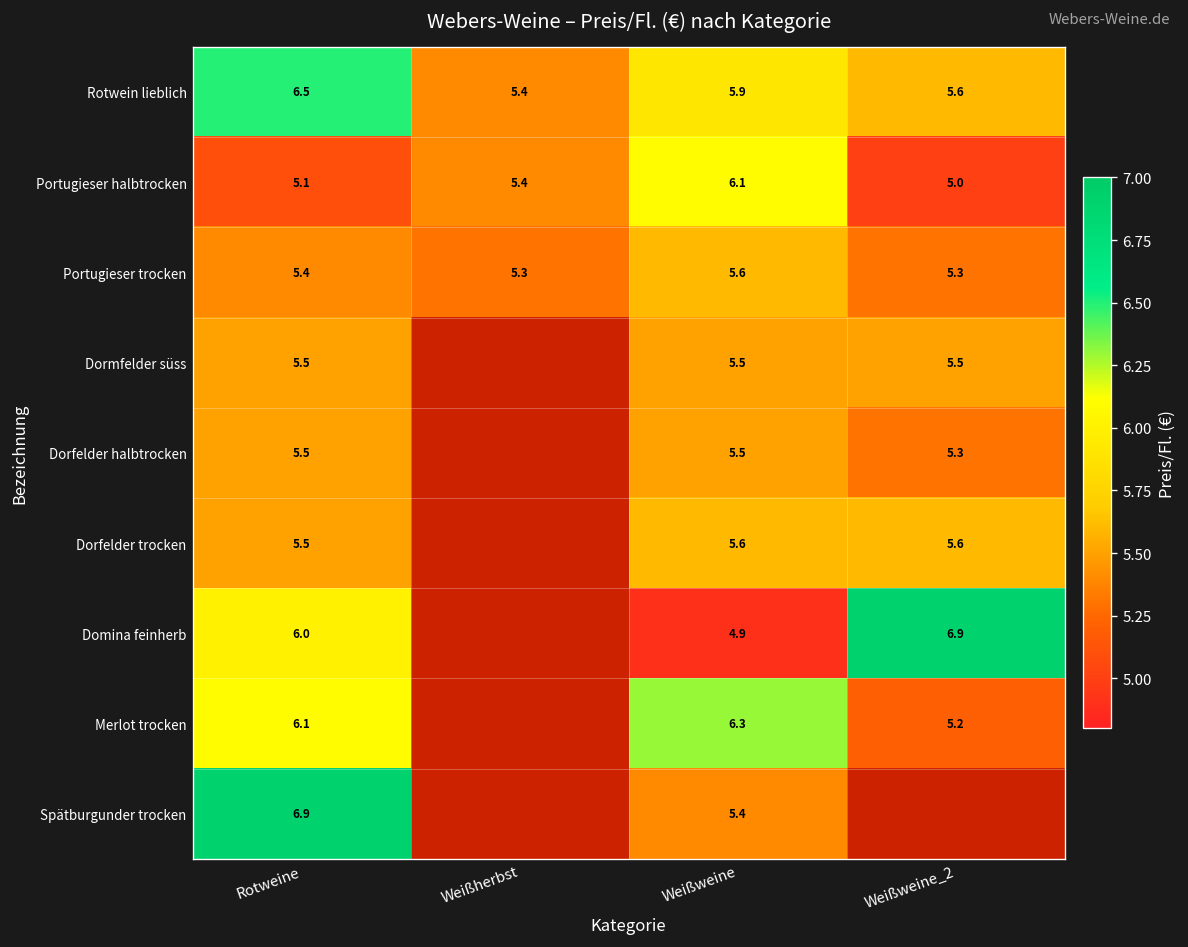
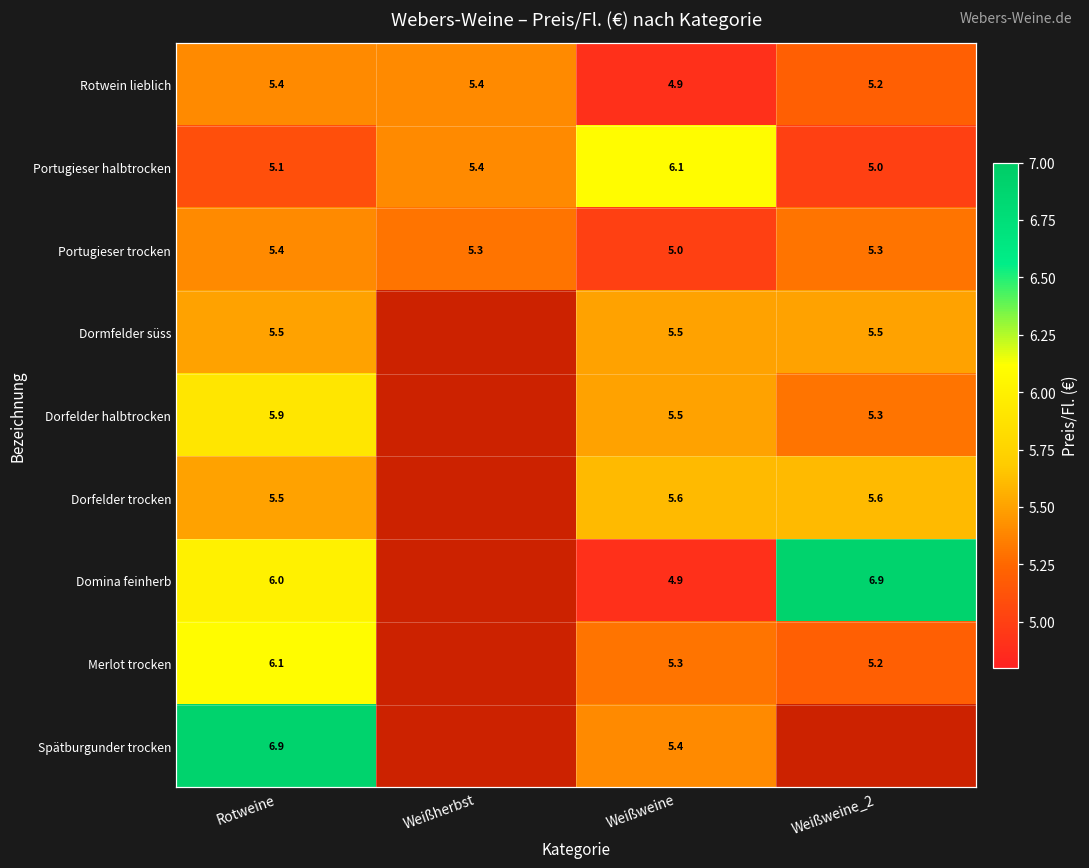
Rotwein lieblich, Rotweine: 6.5 -> 5.4
Rotwein lieblich, Weißweine: 5.9 -> 4.9
Rotwein lieblich, Weißweine_2: 5.6 -> 5.2
Portugieser trocken, Weißweine: 5.6 -> 5.0
Dorfelder halbtrocken, Rotweine: 5.5 -> 5.9
Merlot trocken, Weißweine: 6.3 -> 5.3
